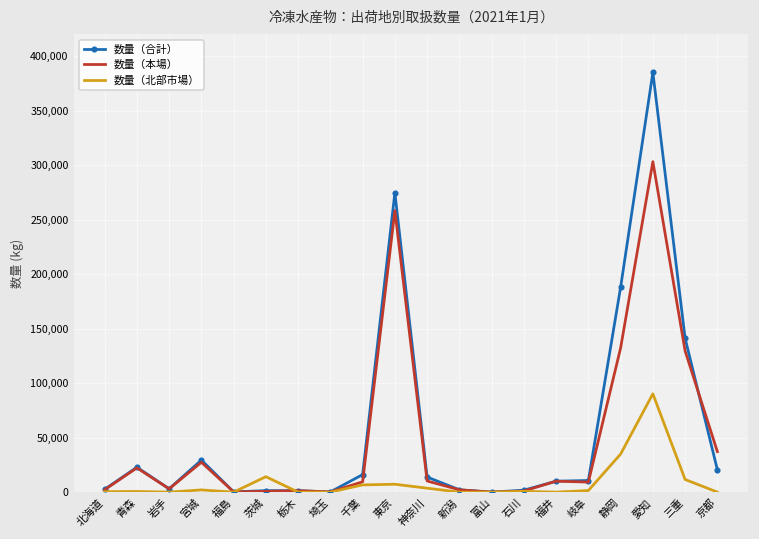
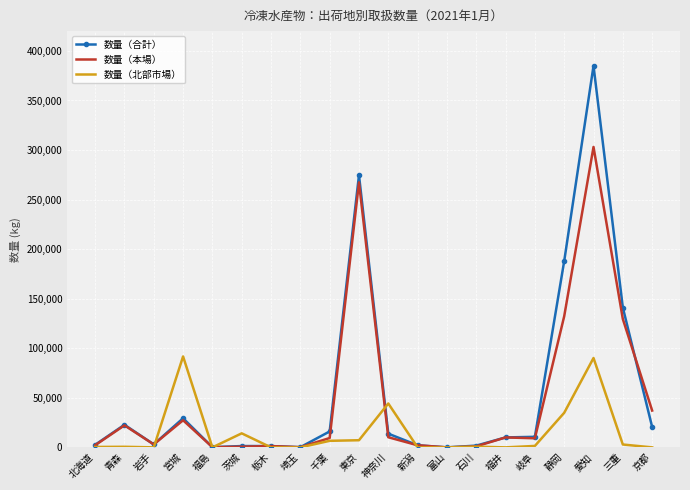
数量（北部市場）, 宮城: 0 -> 90,000
数量（本場）, 東京: 260,000 -> 270,000
数量（北部市場）, 神奈川: 0 -> 40,000
数量（北部市場）, 三重: 10,000 -> 0
